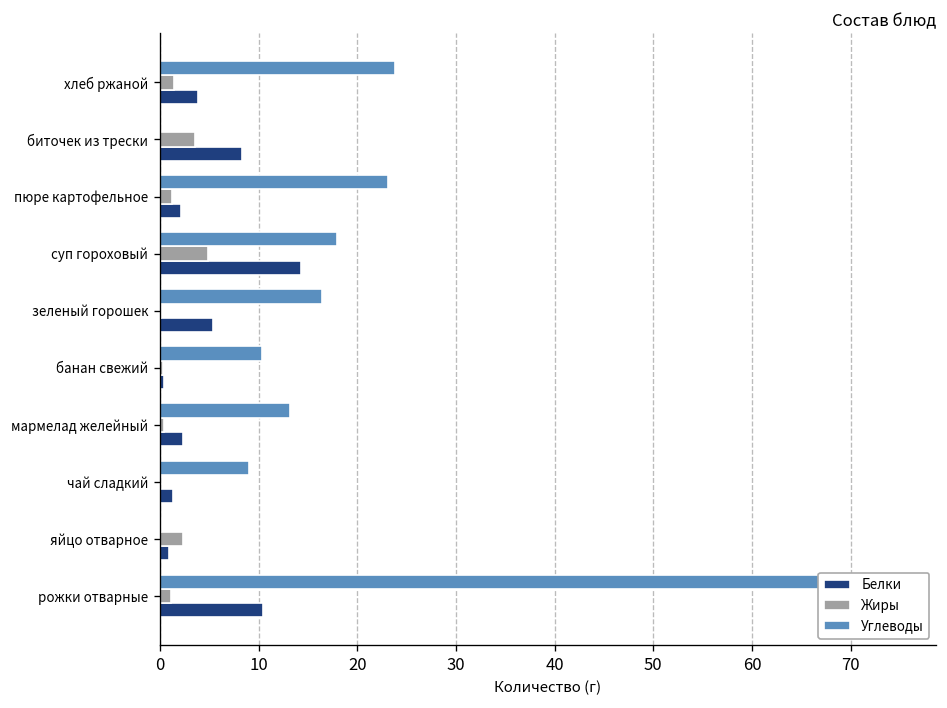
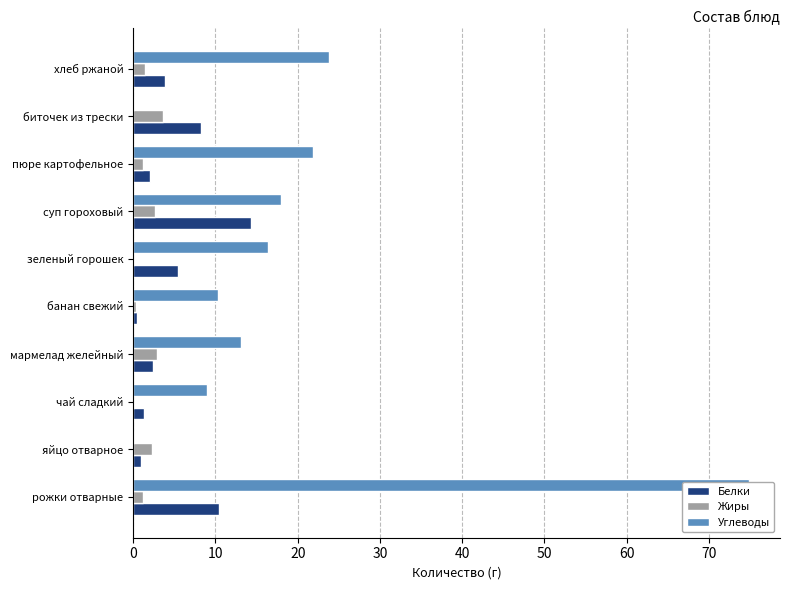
Углеводы, пюре картофельное: 23 -> 22
Жиры, суп гороховый: 5 -> 3
Жиры, мармелад желейный: 0 -> 3
